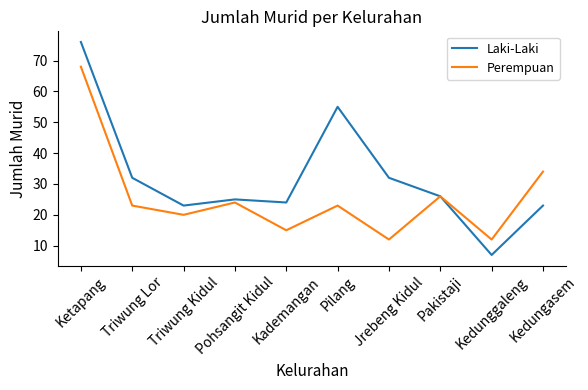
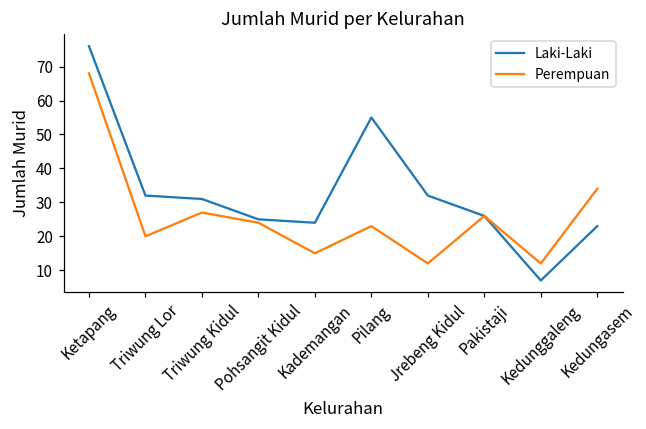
Perempuan, Triwung Lor: 23 -> 20
Laki-Laki, Triwung Kidul: 23 -> 31
Perempuan, Triwung Kidul: 20 -> 27
